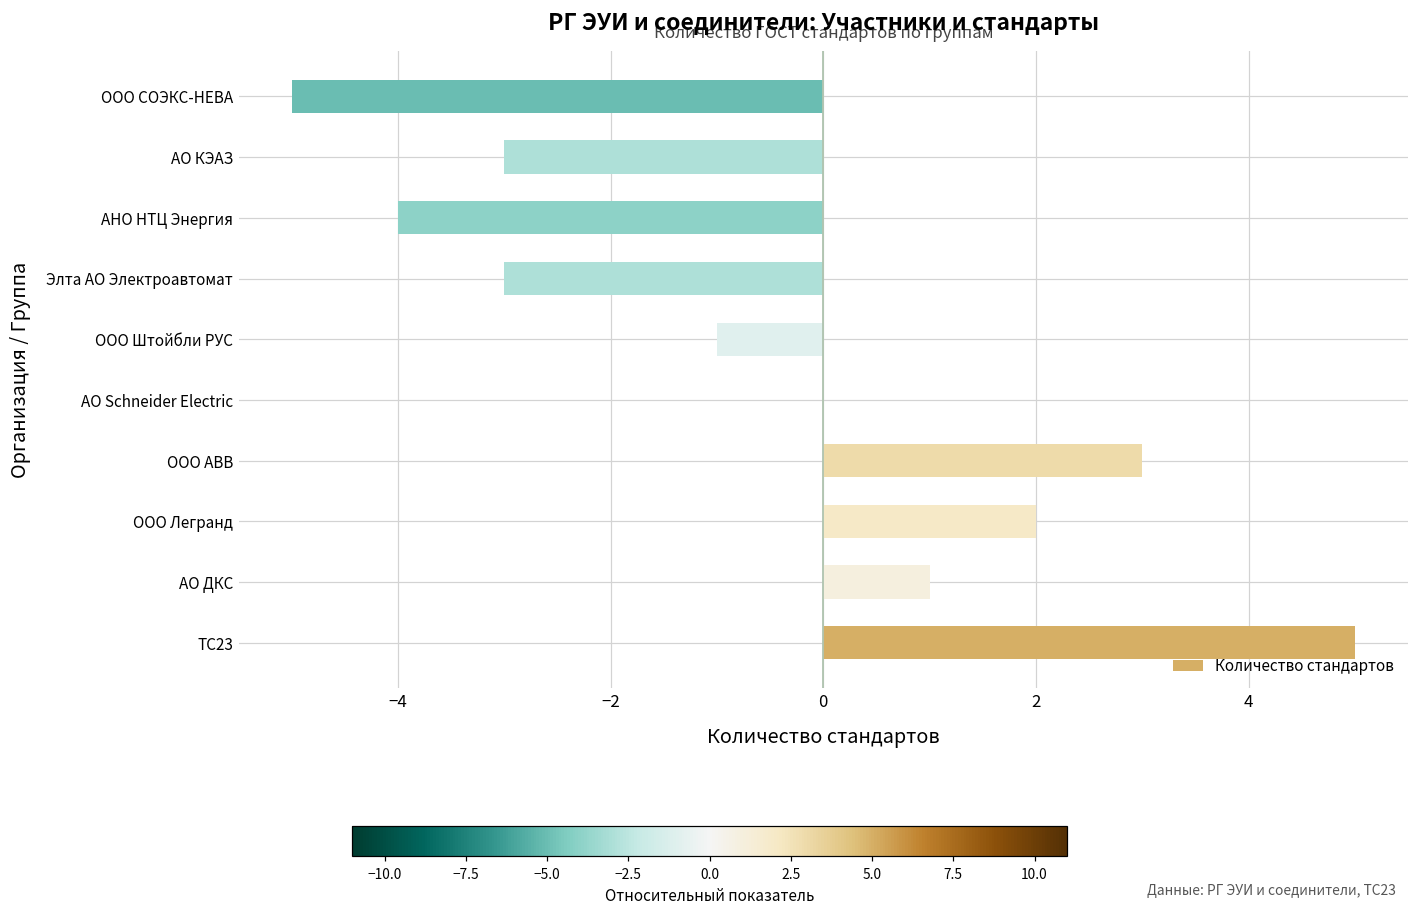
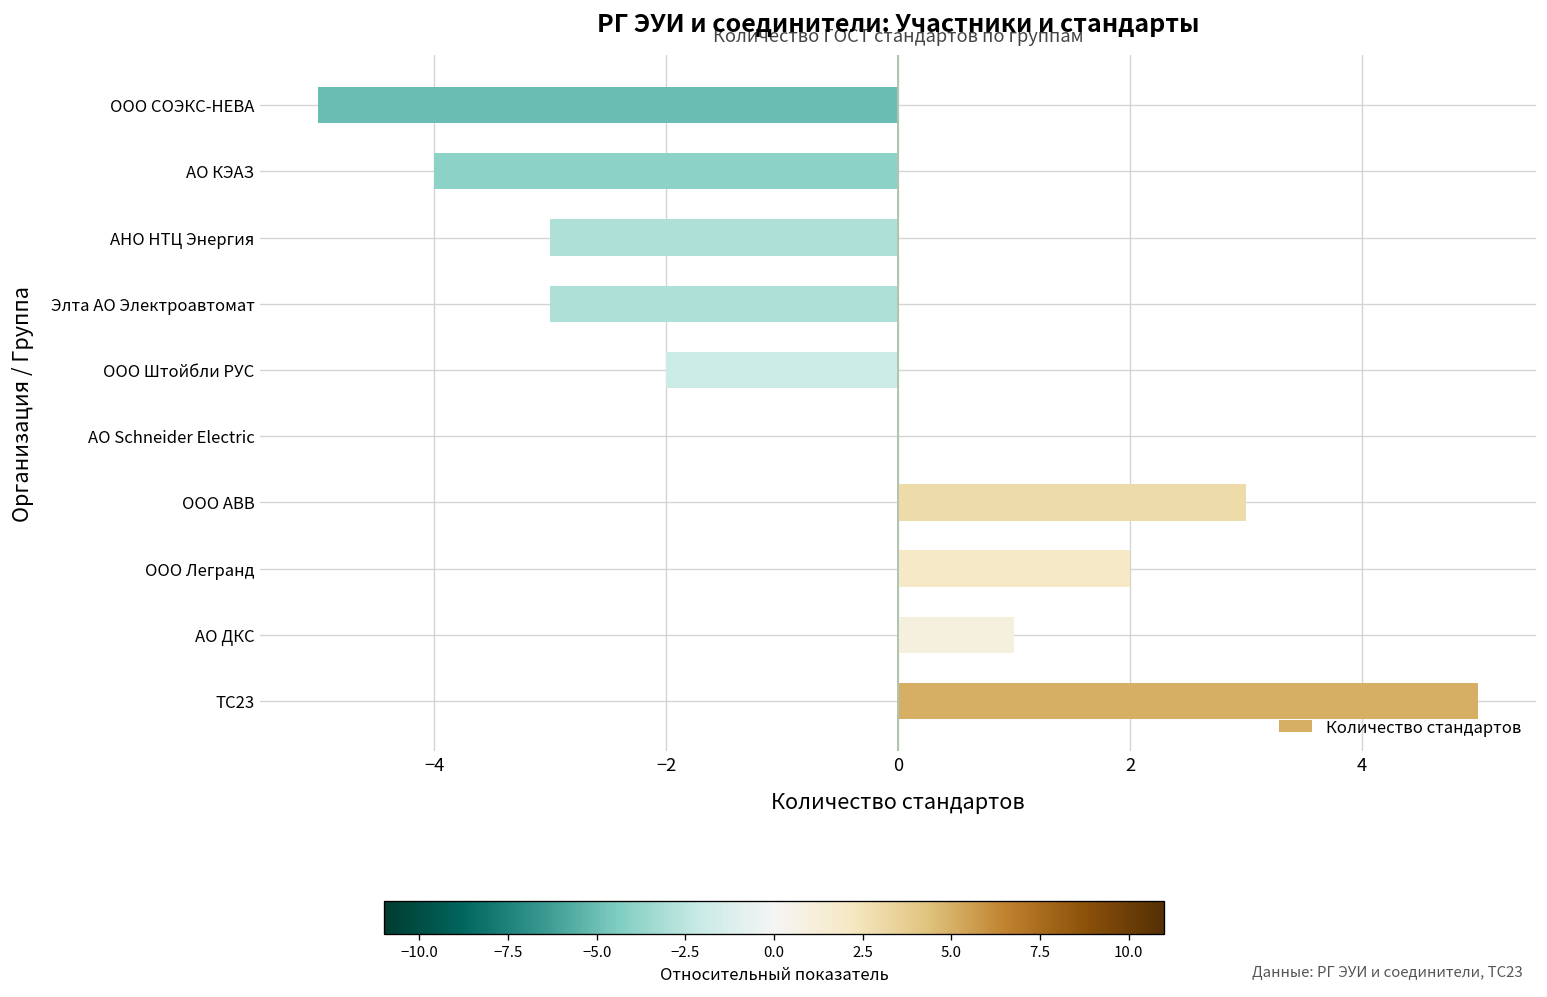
АО КЭАЗ: -3.0 -> -4.0
АНО НТЦ Энергия: -4.0 -> -3.0
ООО Штойбли РУС: -1.0 -> -2.0
